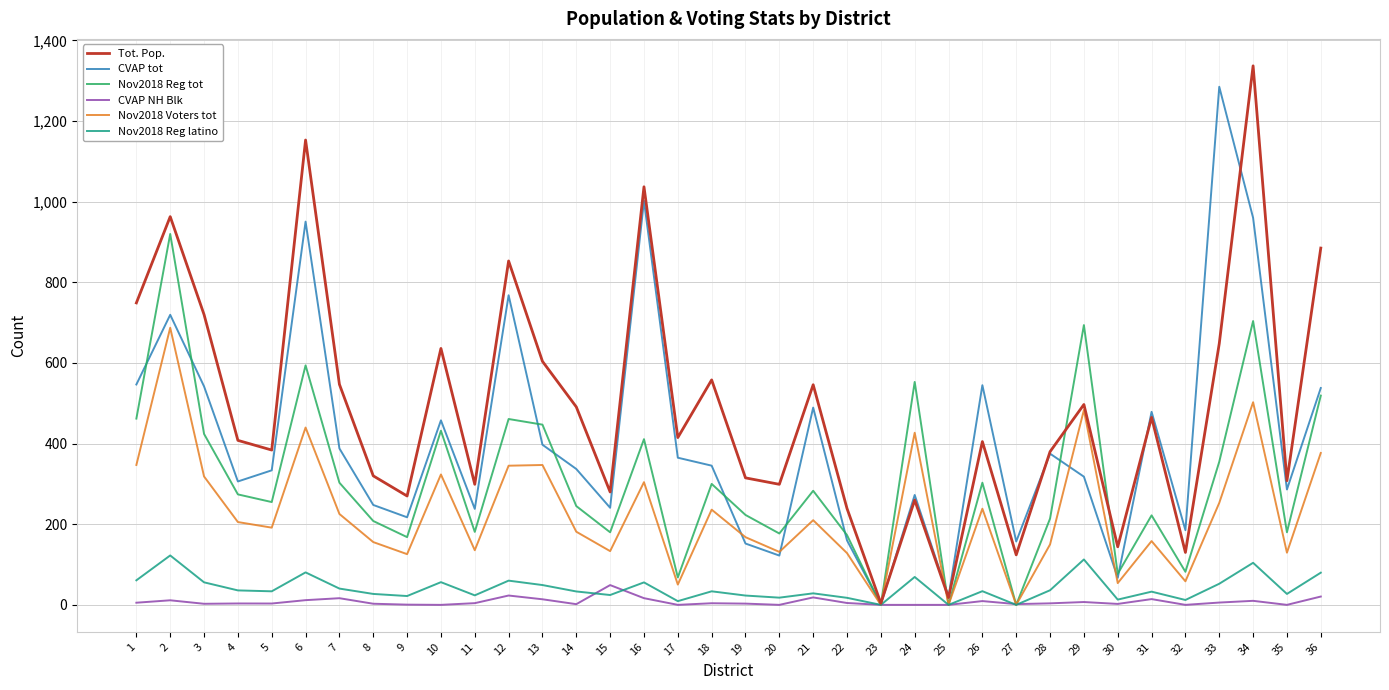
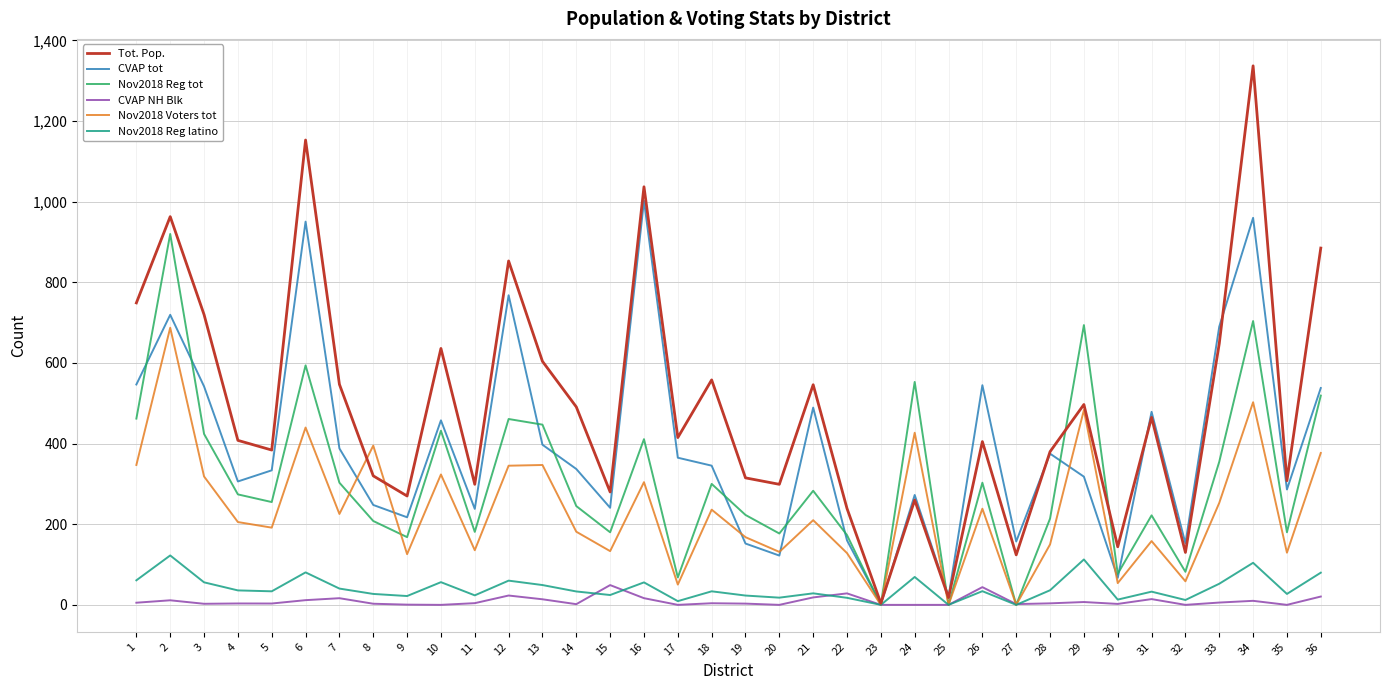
Nov2018 Voters tot, 8: 160 -> 390
CVAP NH Blk, 22: 0 -> 30
CVAP NH Blk, 26: 10 -> 40
CVAP tot, 32: 190 -> 150
CVAP tot, 33: 1,290 -> 690
